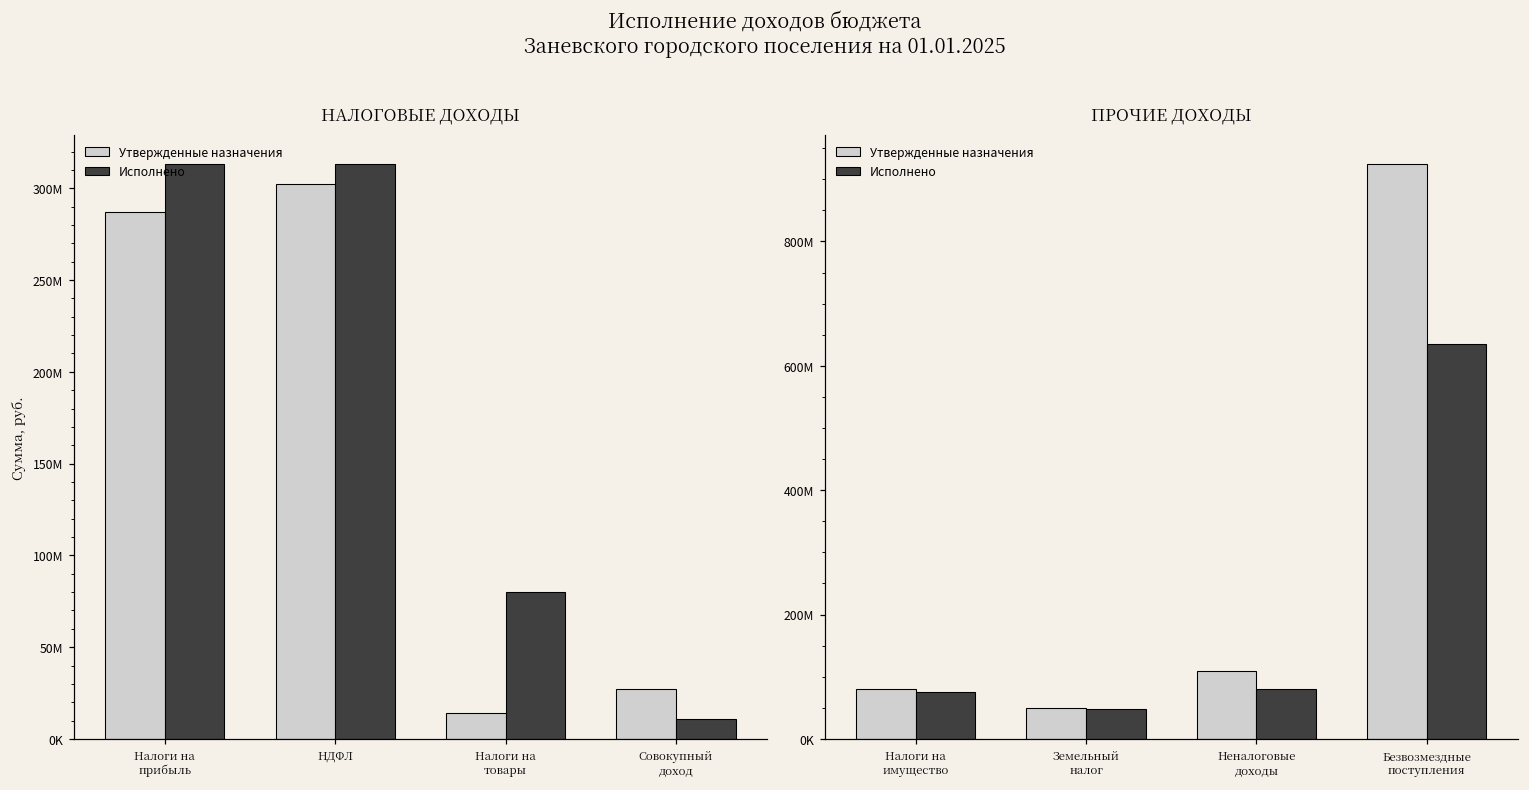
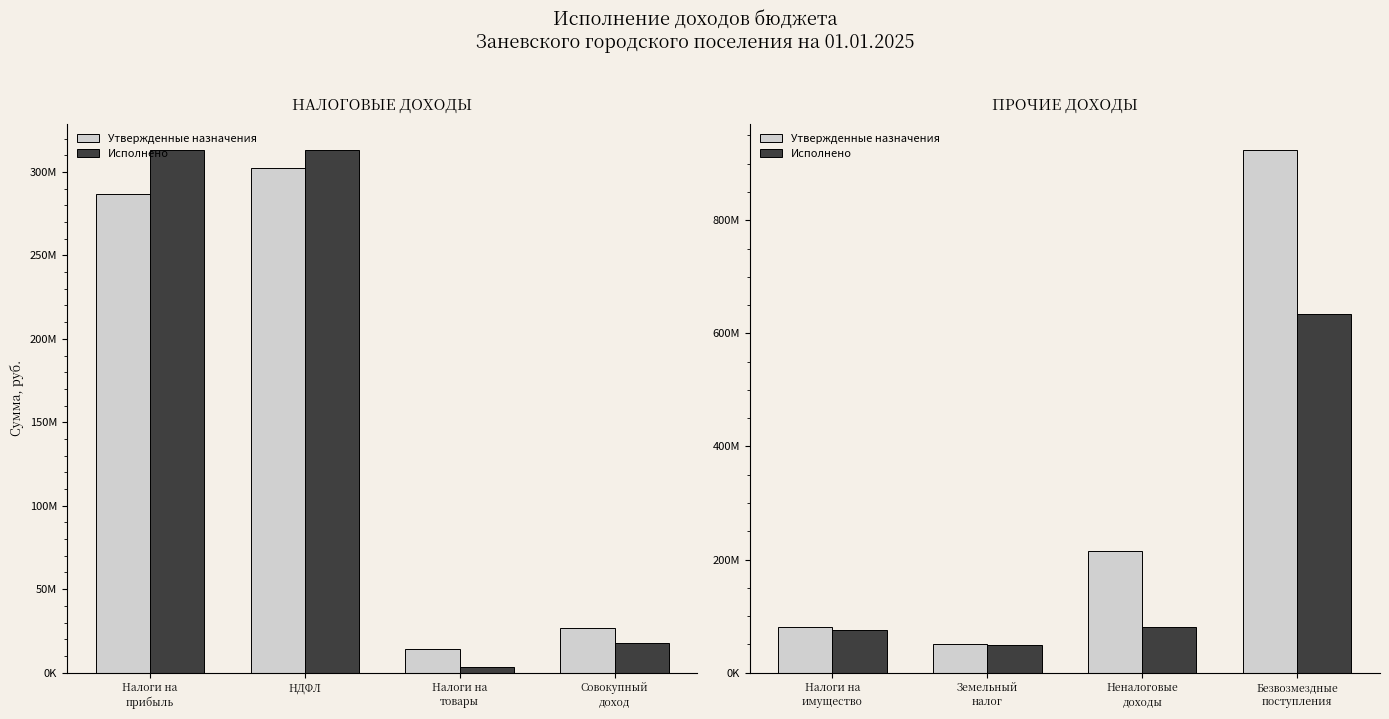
НАЛОГОВЫЕ ДОХОДЫ, Исполнено, Налоги на товары: 80000000 -> 3000000
НАЛОГОВЫЕ ДОХОДЫ, Исполнено, Совокупный доход: 11000000 -> 18000000
ПРОЧИЕ ДОХОДЫ, Утвержденные назначения, Неналоговые доходы: 110000000 -> 210000000
